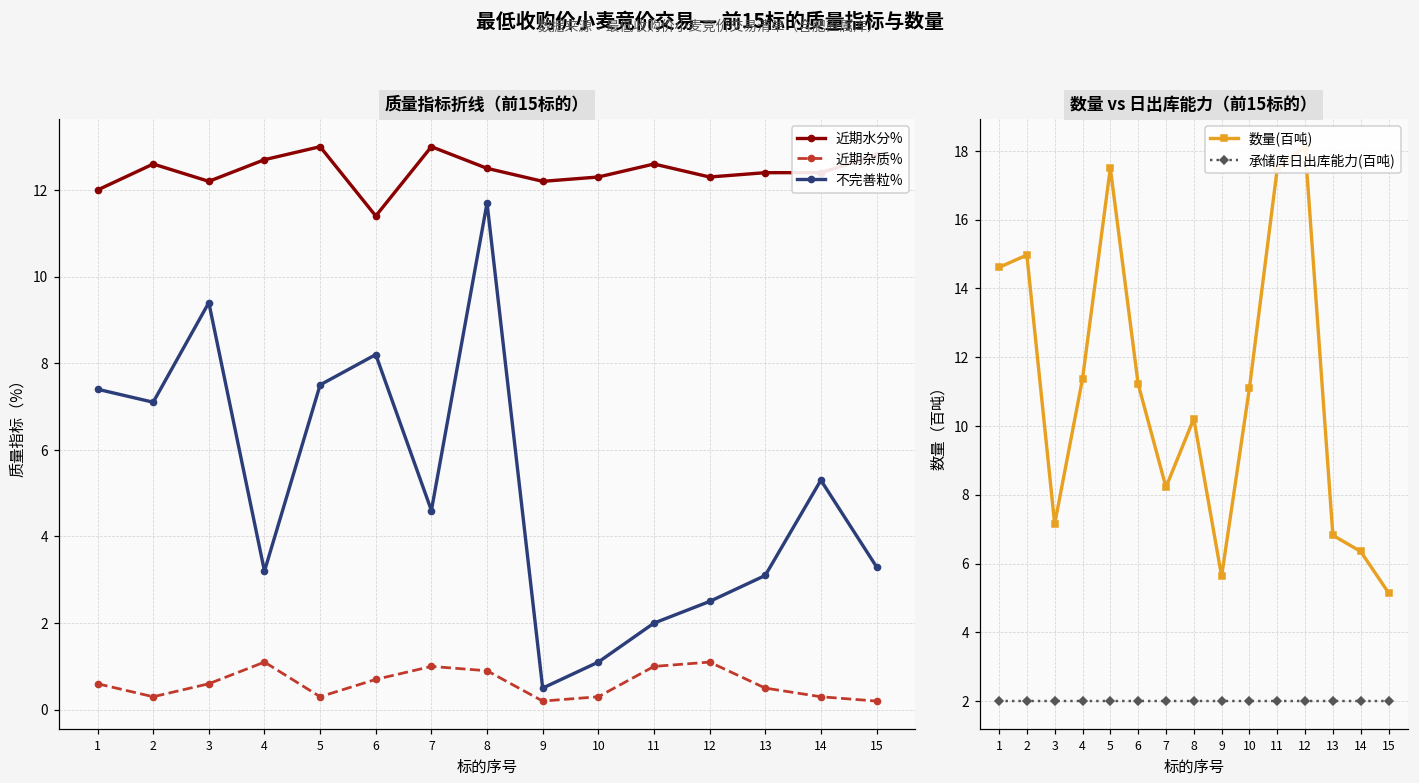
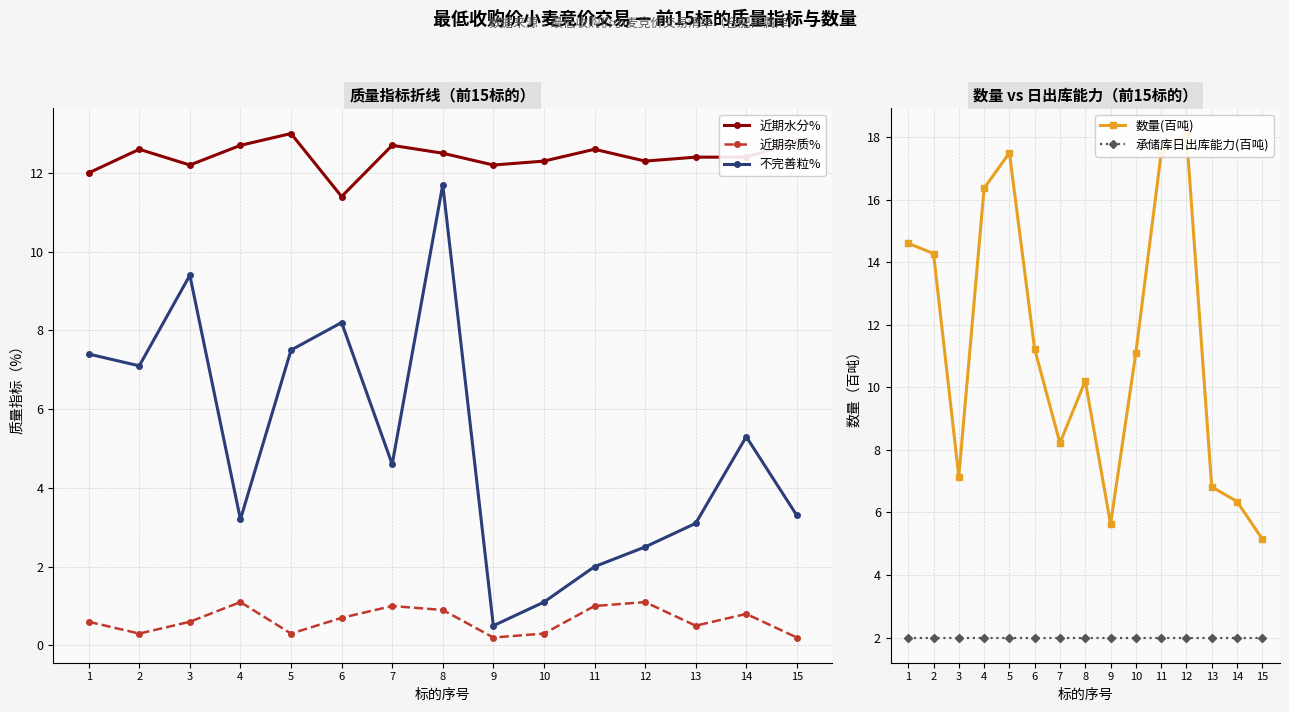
质量指标折线（前15标的）, 近期水分%, 7: 13.0 -> 12.7
质量指标折线（前15标的）, 近期杂质%, 14: 0.3 -> 0.8
数量 vs 日出库能力（前15标的）, 数量(百吨), 2: 15.0 -> 14.3
数量 vs 日出库能力（前15标的）, 数量(百吨), 4: 11.4 -> 16.4
